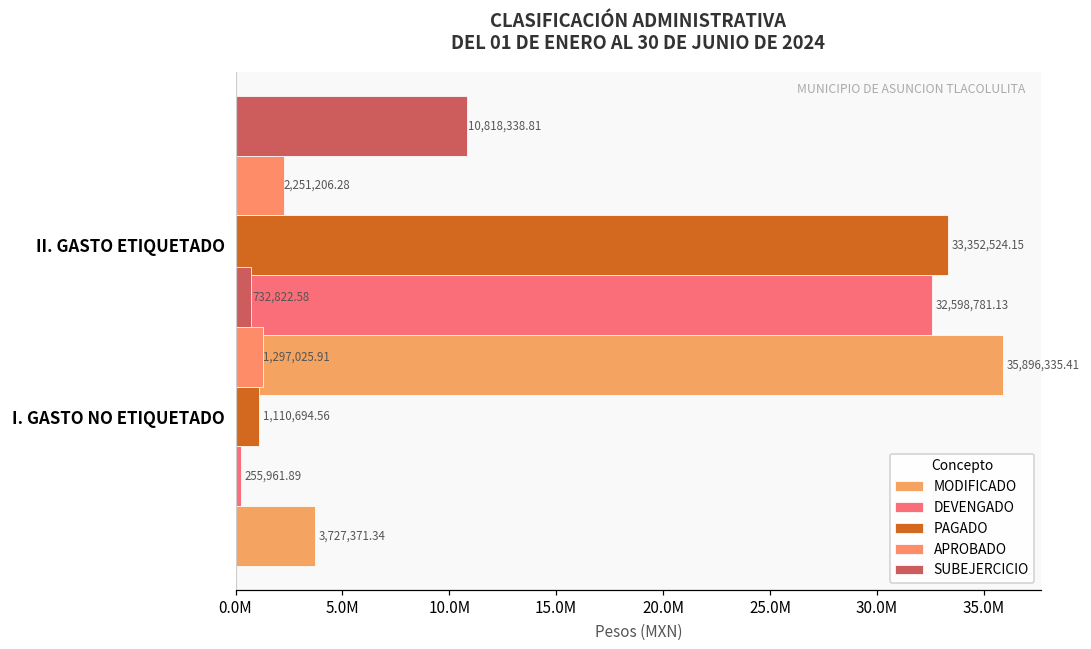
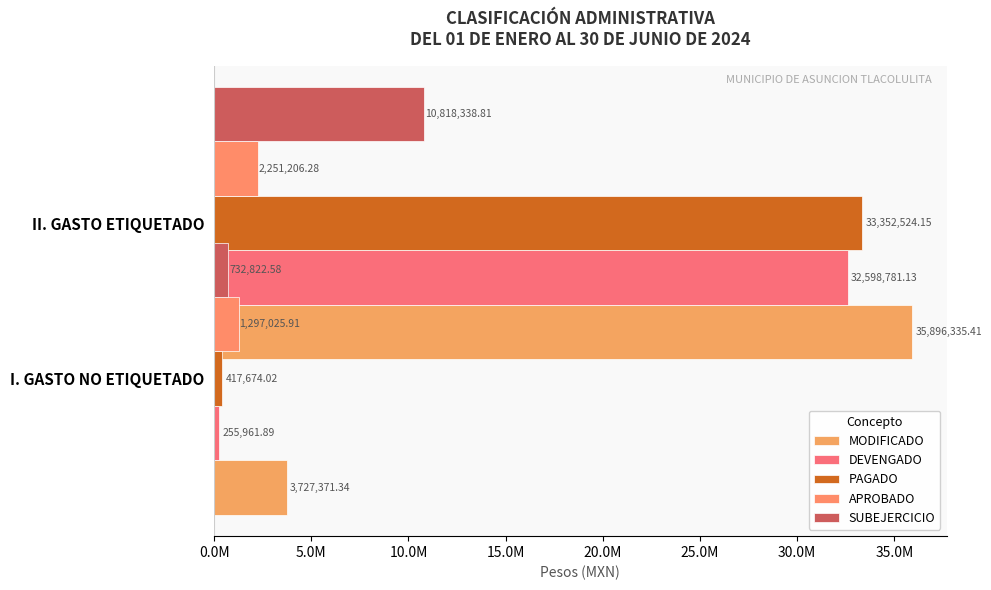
PAGADO, I. GASTO NO ETIQUETADO: 1,110,694.56 -> 417,674.02
